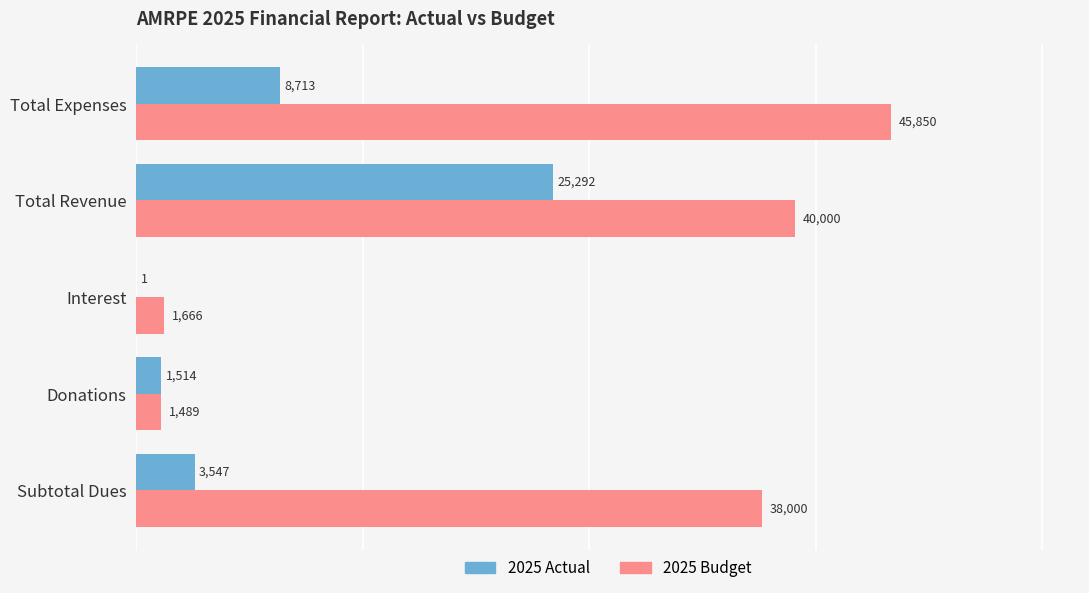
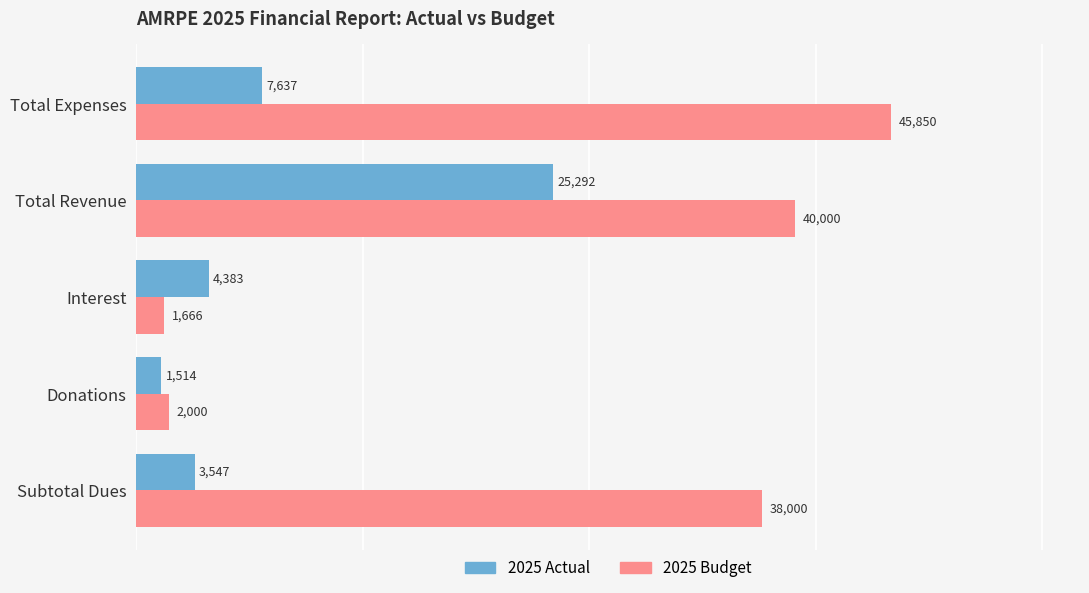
2025 Actual, Total Expenses: 8,713 -> 7,637
2025 Actual, Interest: 1 -> 4,383
2025 Budget, Donations: 1,489 -> 2,000
